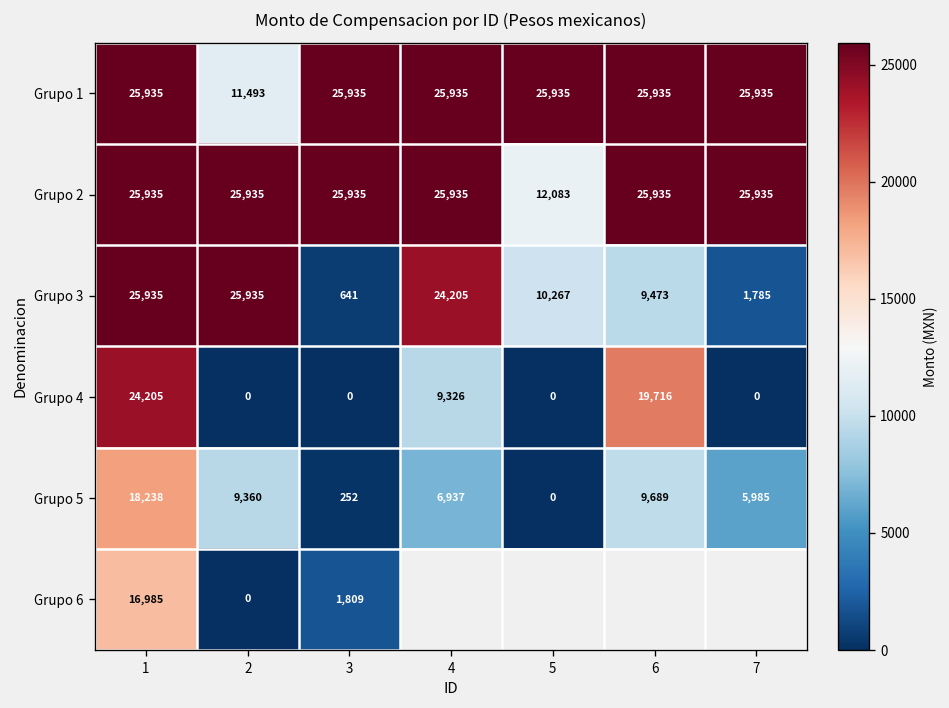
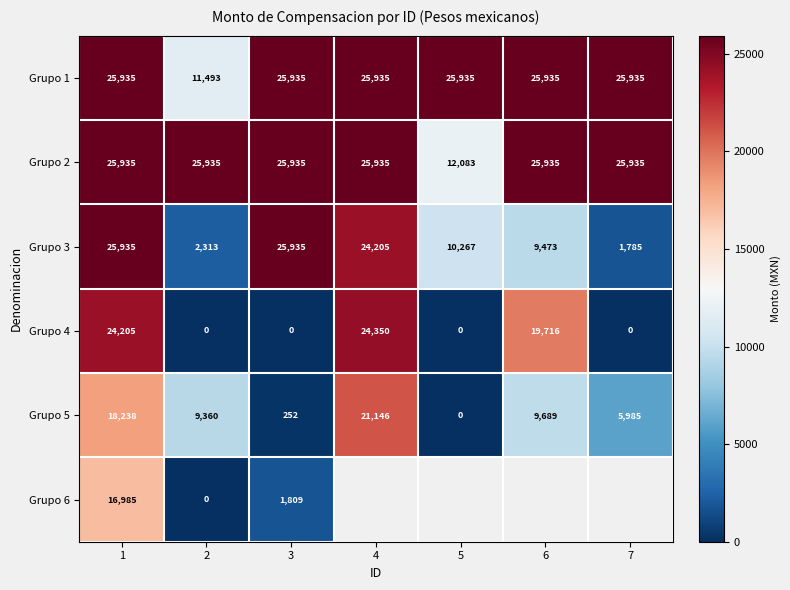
Grupo 3, 2: 25,935 -> 2,313
Grupo 3, 3: 641 -> 25,935
Grupo 4, 4: 9,326 -> 24,350
Grupo 5, 4: 6,937 -> 21,146
